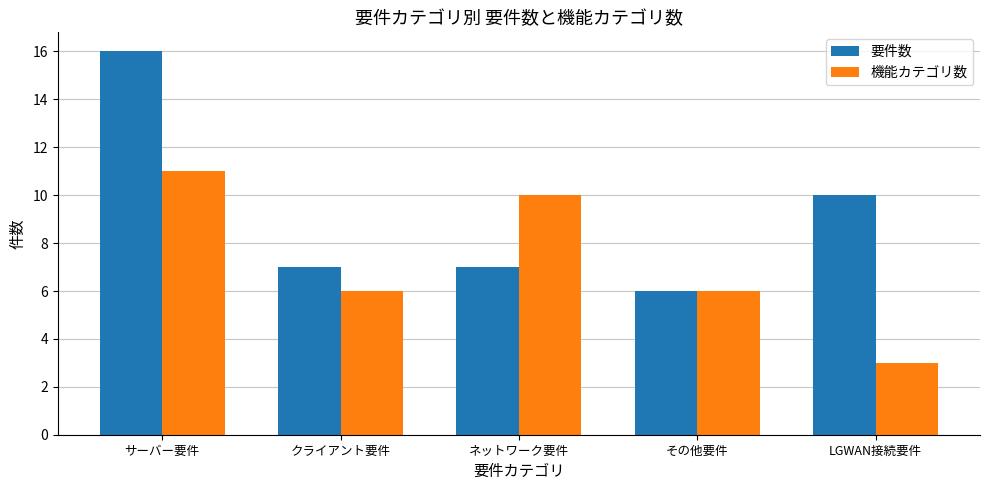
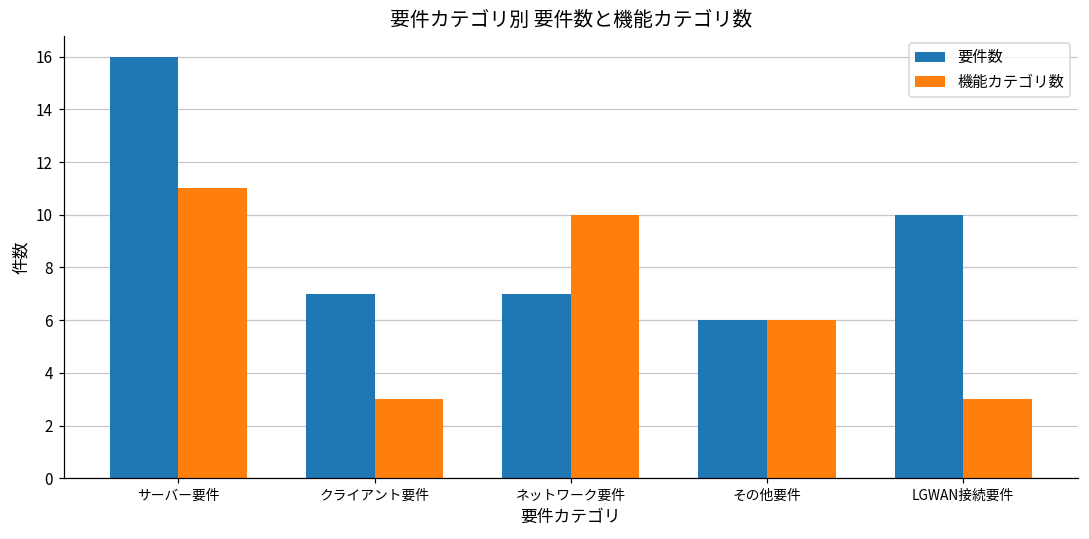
機能カテゴリ数, クライアント要件: 6 -> 3
